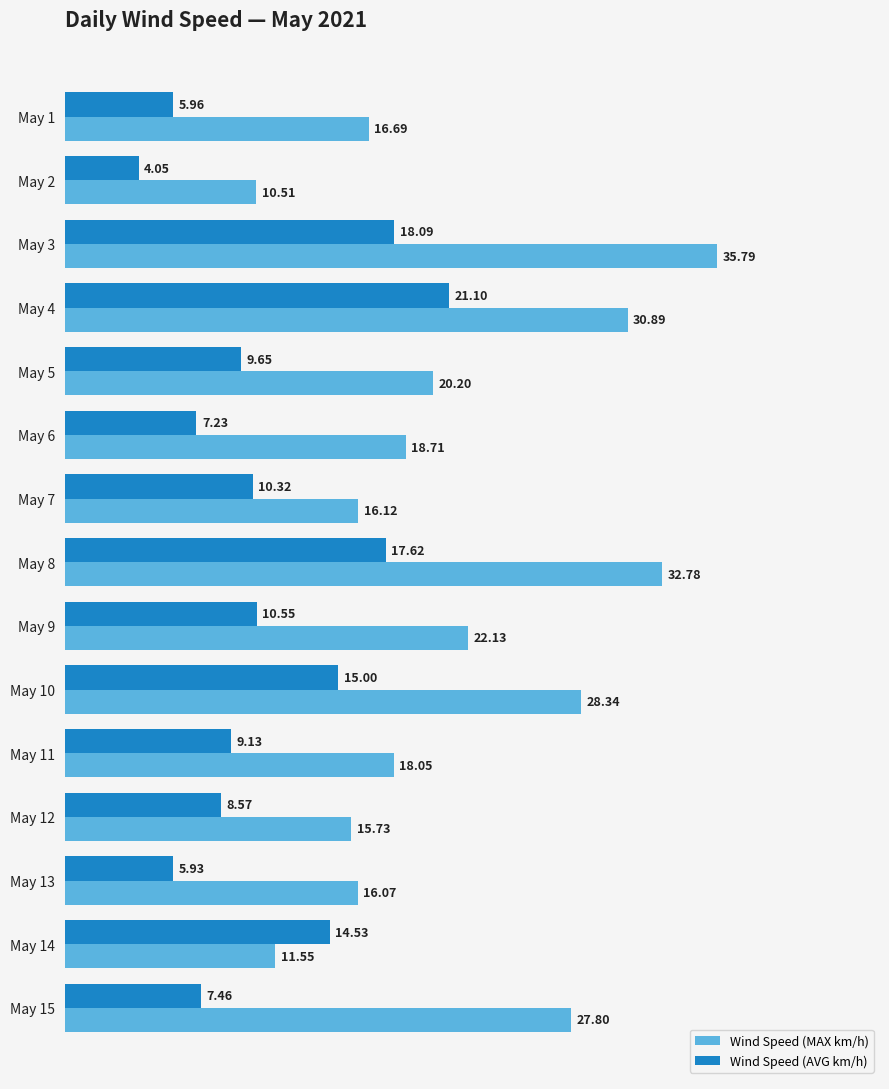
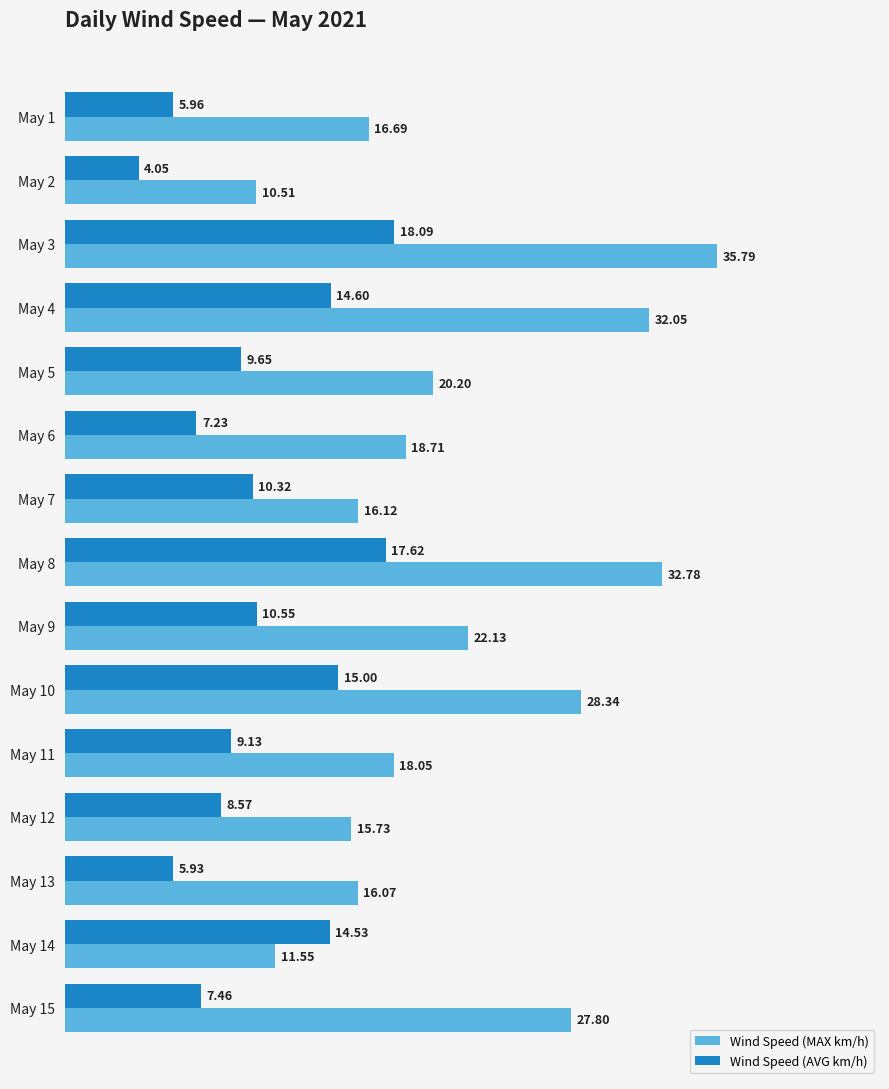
Wind Speed (AVG km/h), May 4: 21.10 -> 14.60
Wind Speed (MAX km/h), May 4: 30.89 -> 32.05
